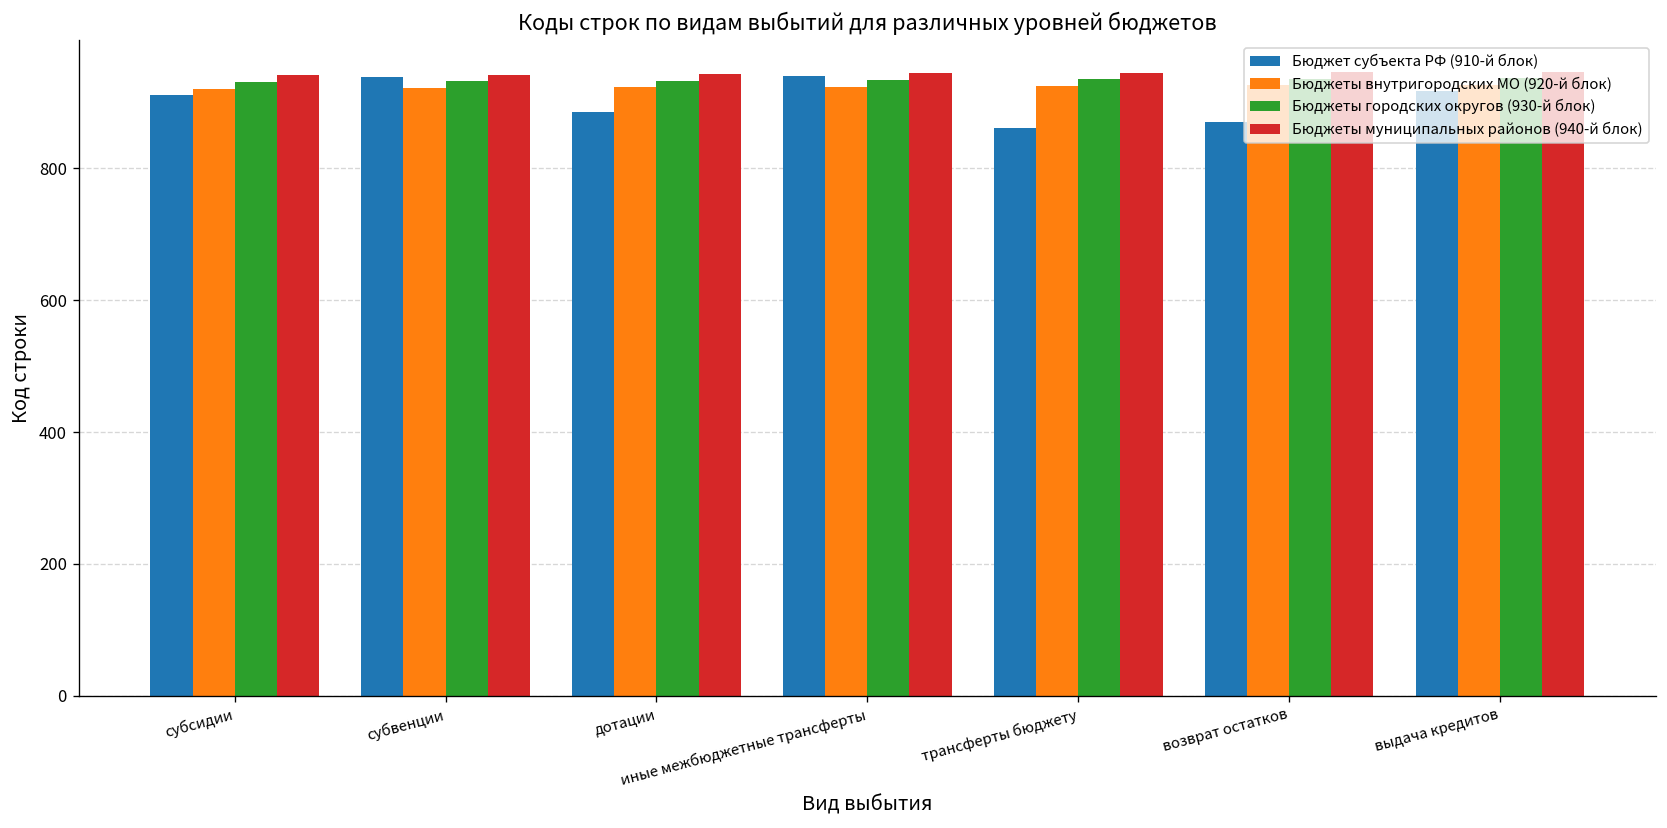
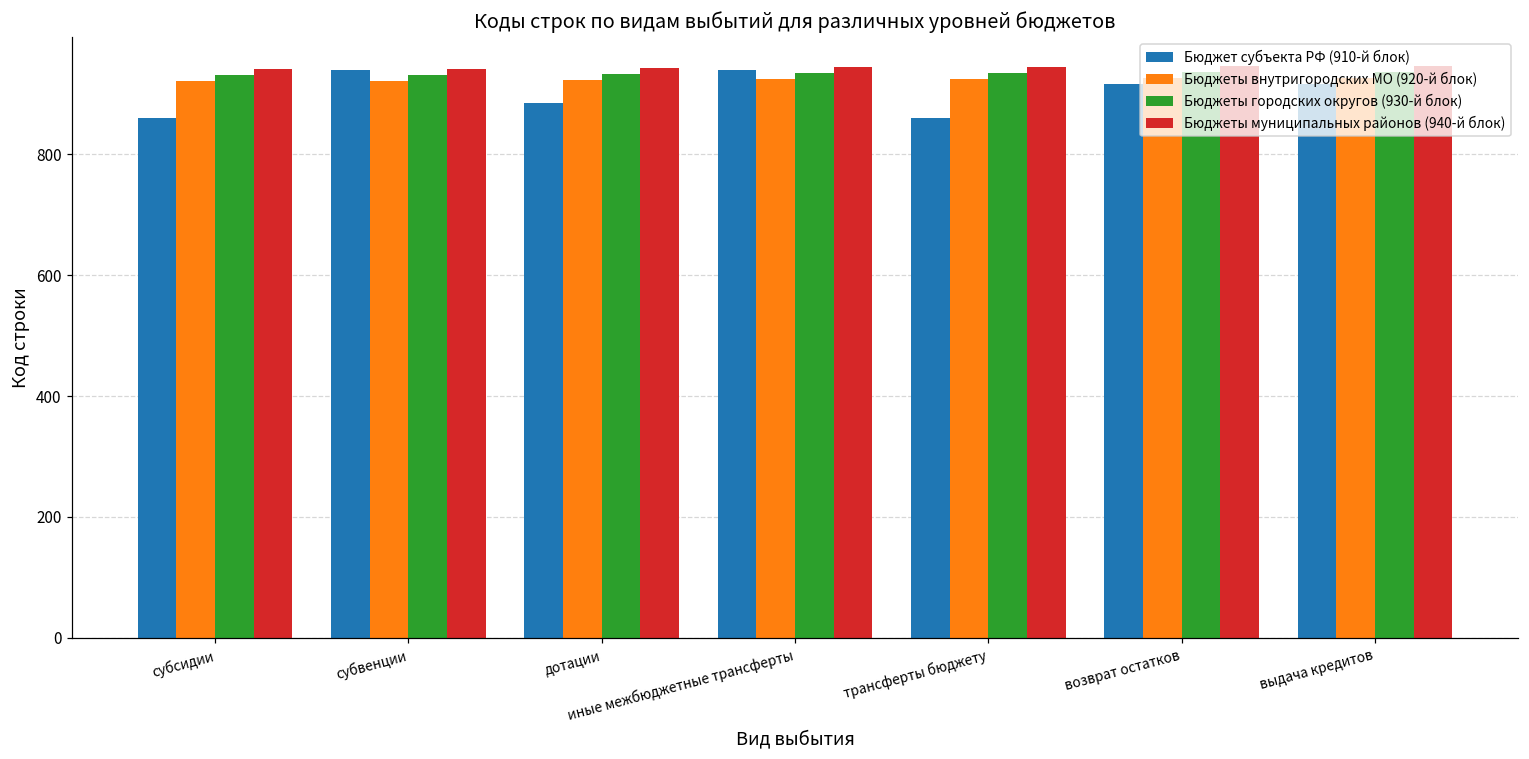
Бюджет субъекта РФ (910-й блок), субсидии: 910 -> 860
Бюджет субъекта РФ (910-й блок), возврат остатков: 870 -> 920
